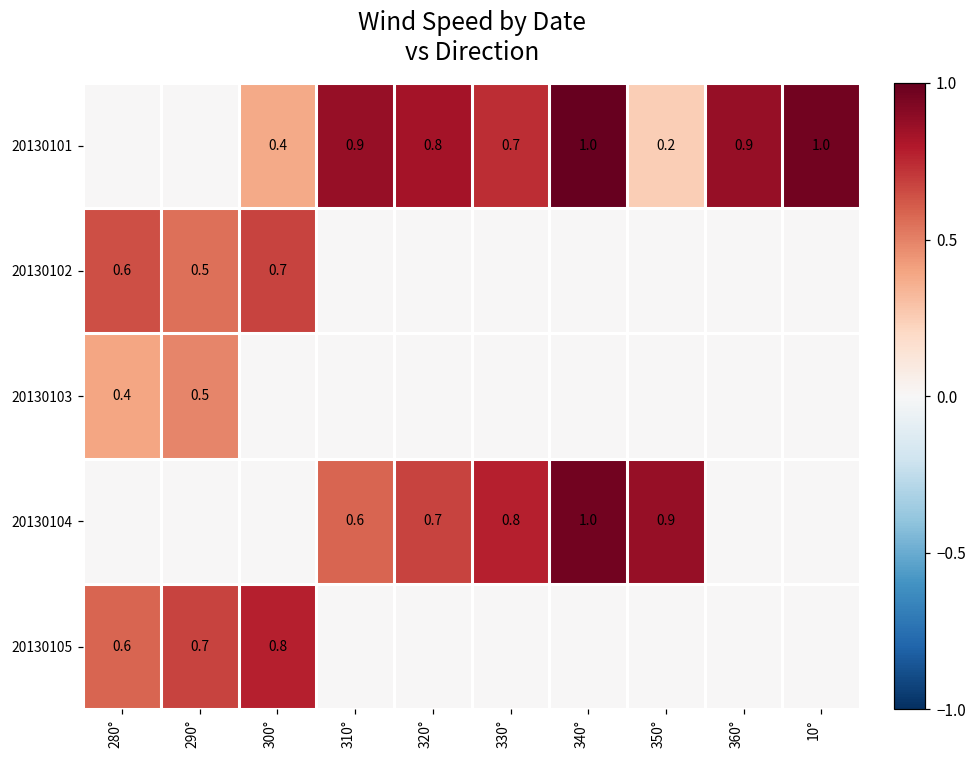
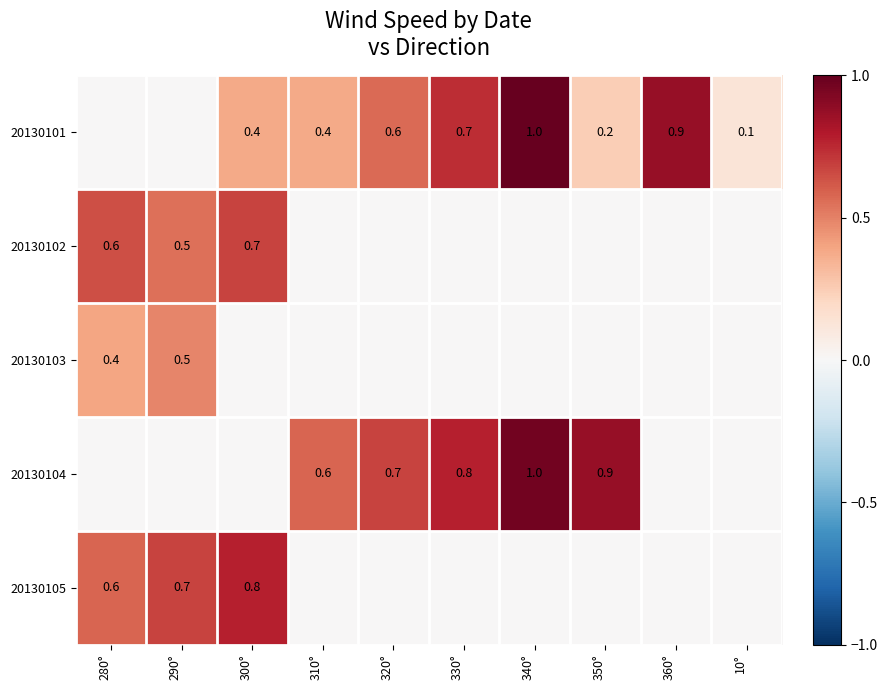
20130101, 310°: 0.9 -> 0.4
20130101, 320°: 0.8 -> 0.6
20130101, 10°: 1.0 -> 0.1
